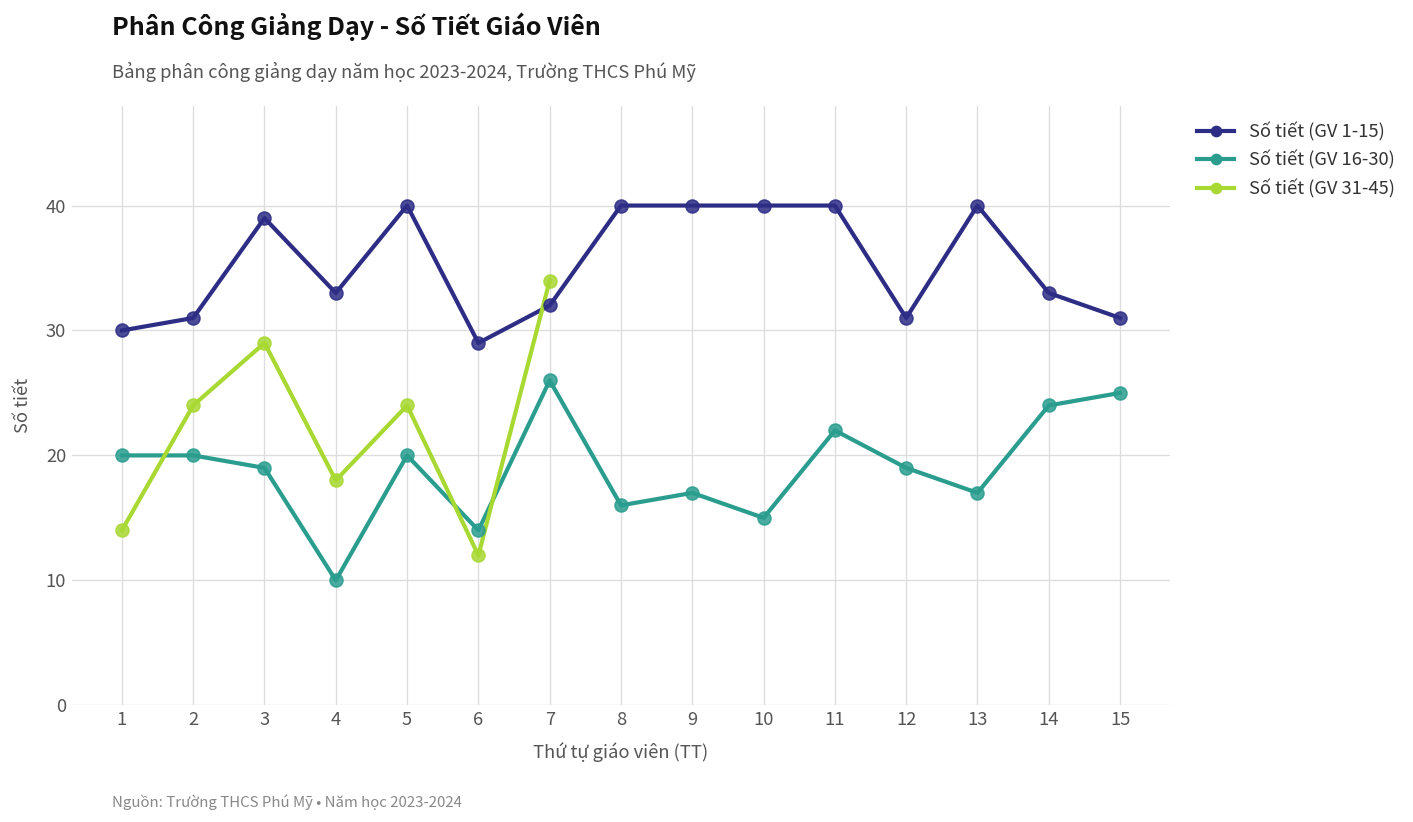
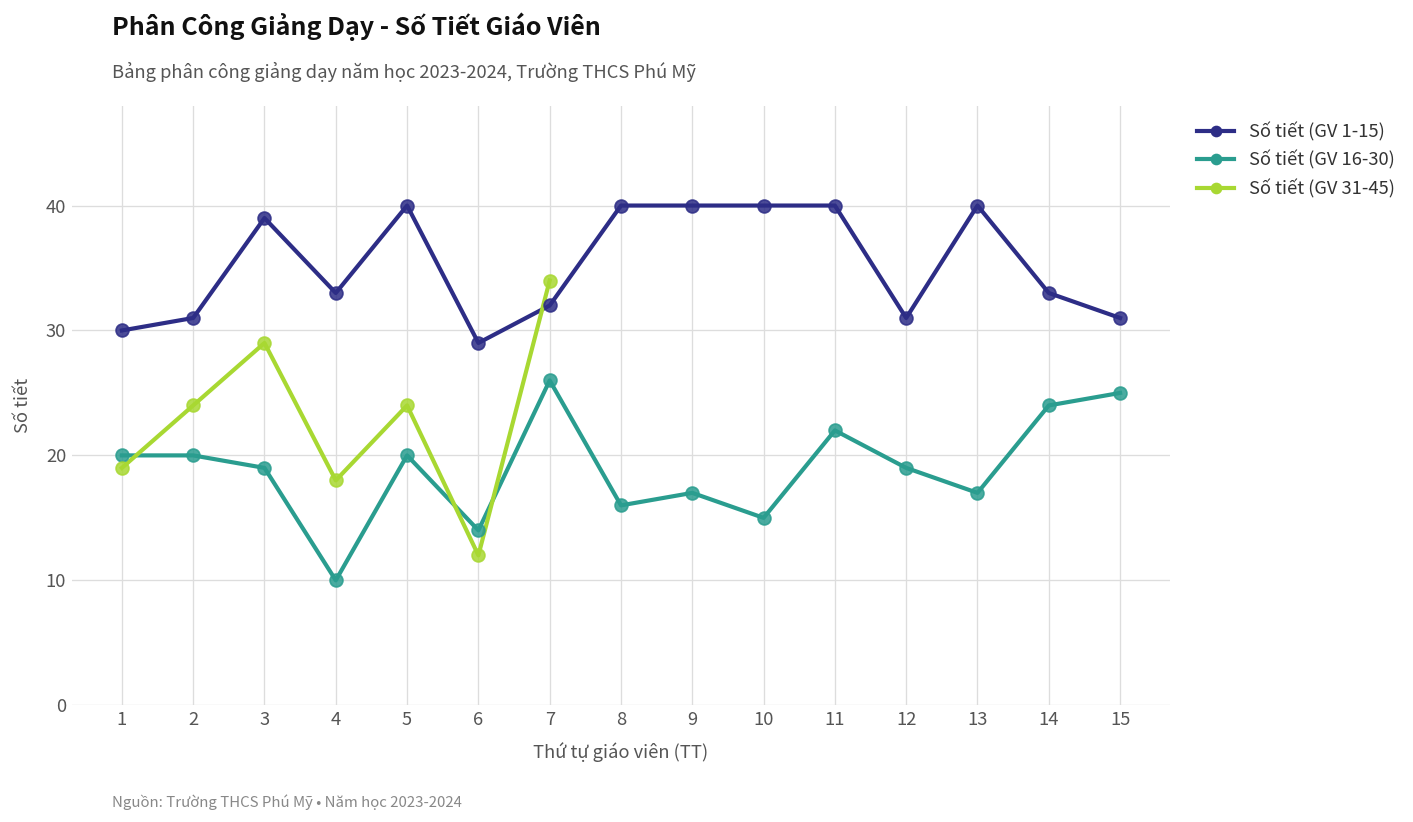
Số tiết (GV 31-45), 1: 14 -> 19
